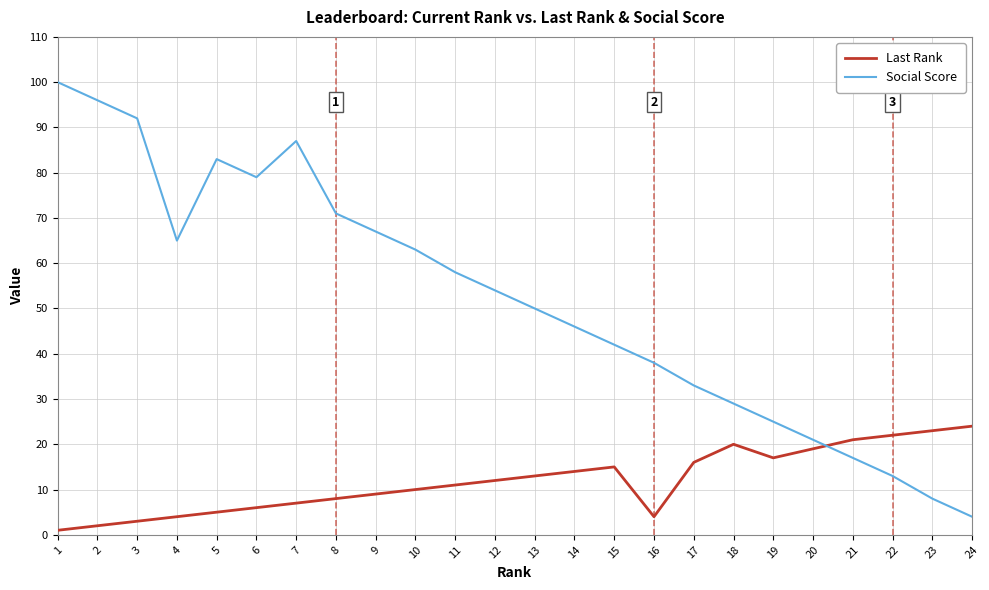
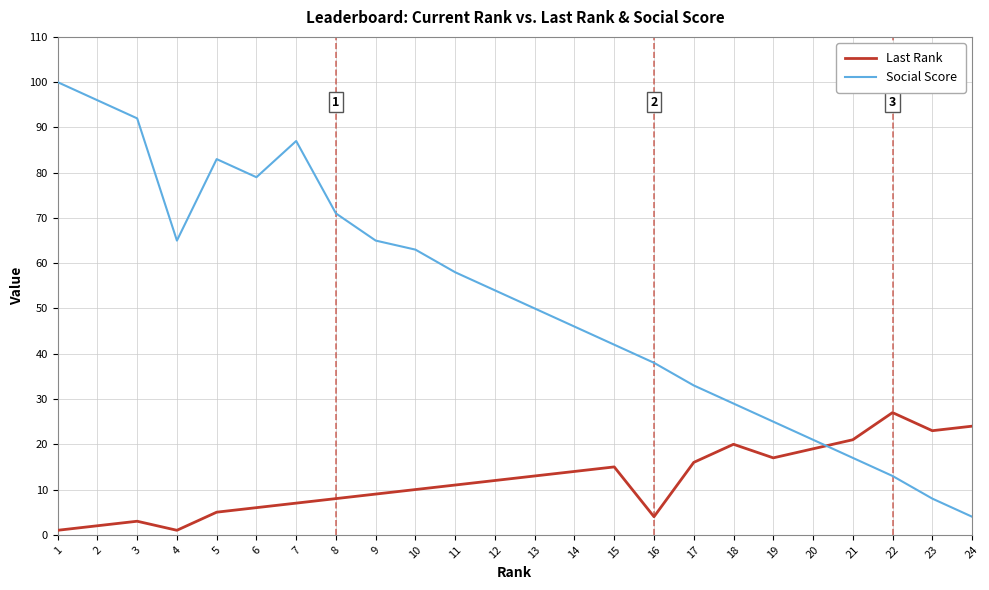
Last Rank, 4: 4 -> 1
Social Score, 9: 67 -> 65
Last Rank, 22: 22 -> 27
